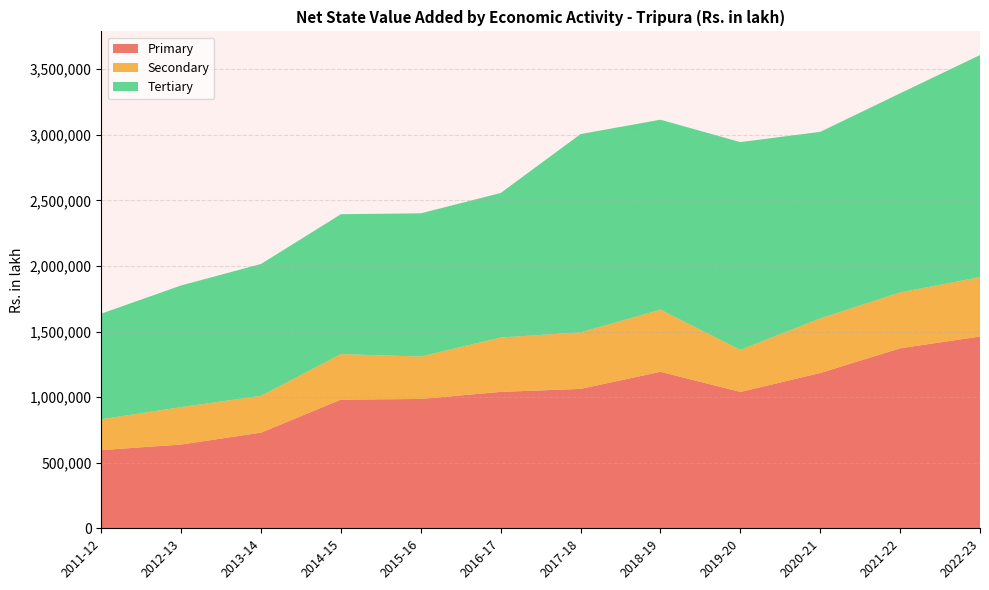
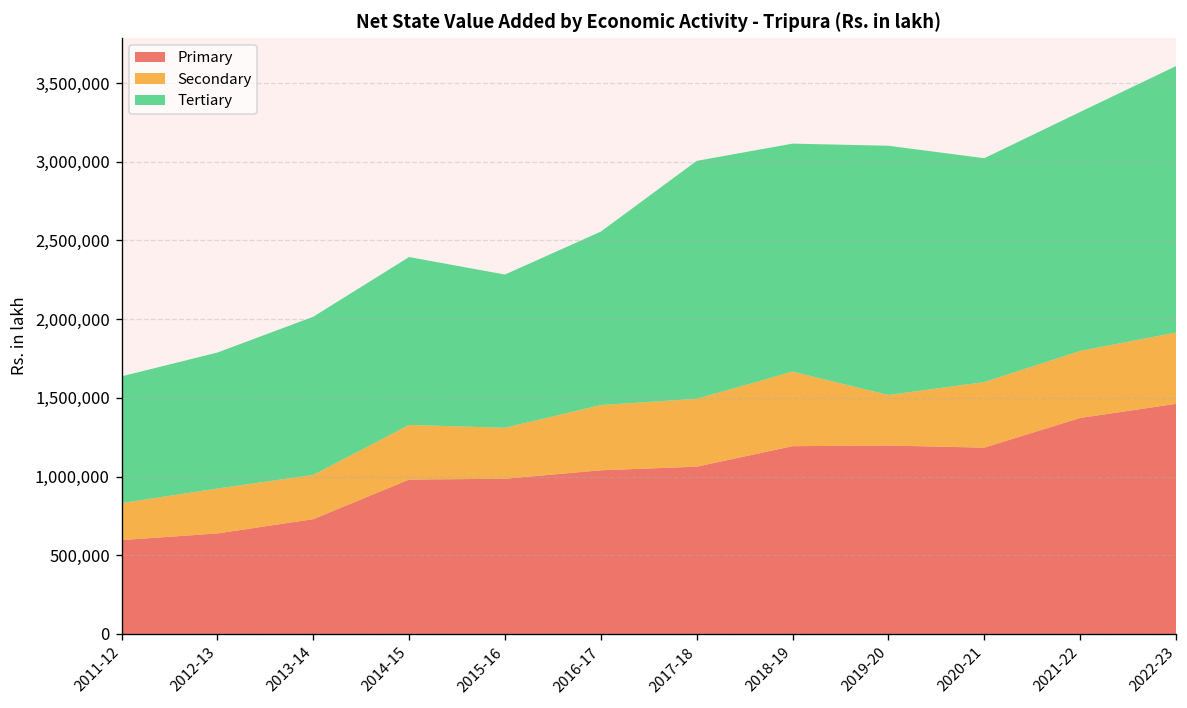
Tertiary, 2012-13: 930,000 -> 860,000
Tertiary, 2015-16: 1,090,000 -> 970,000
Primary, 2019-20: 1,040,000 -> 1,200,000
